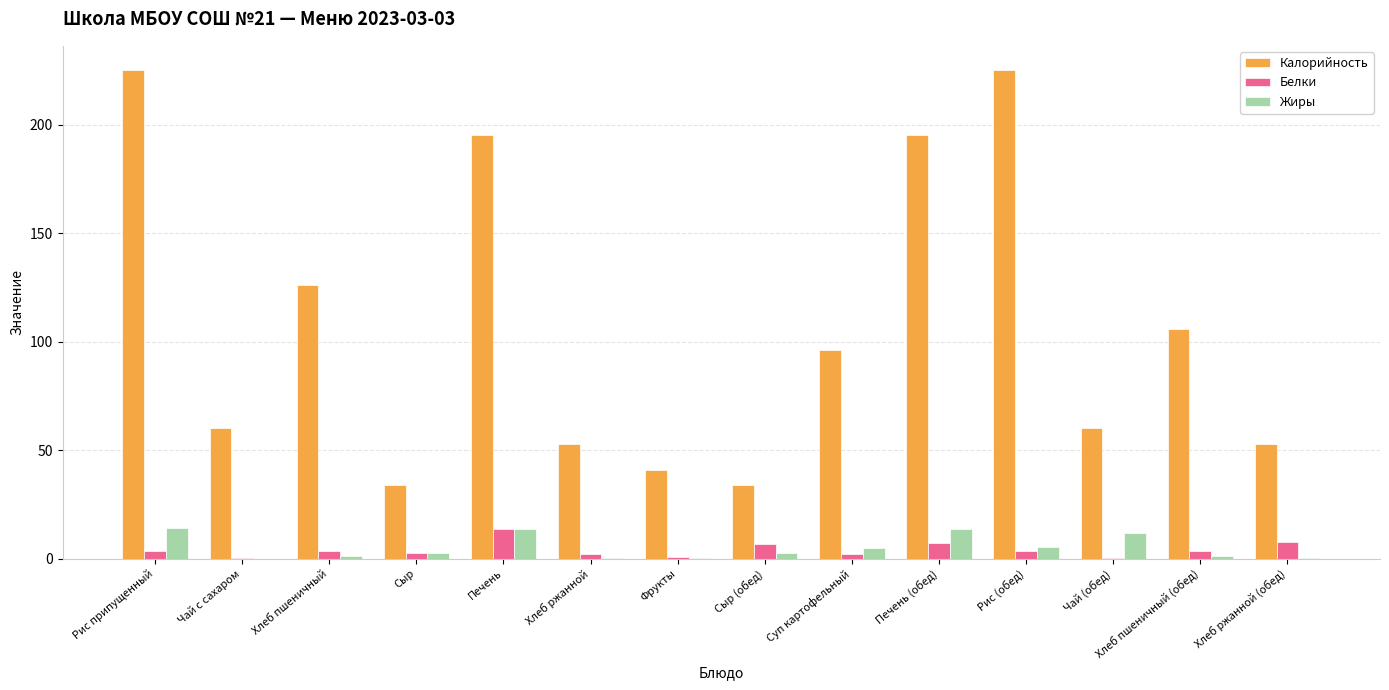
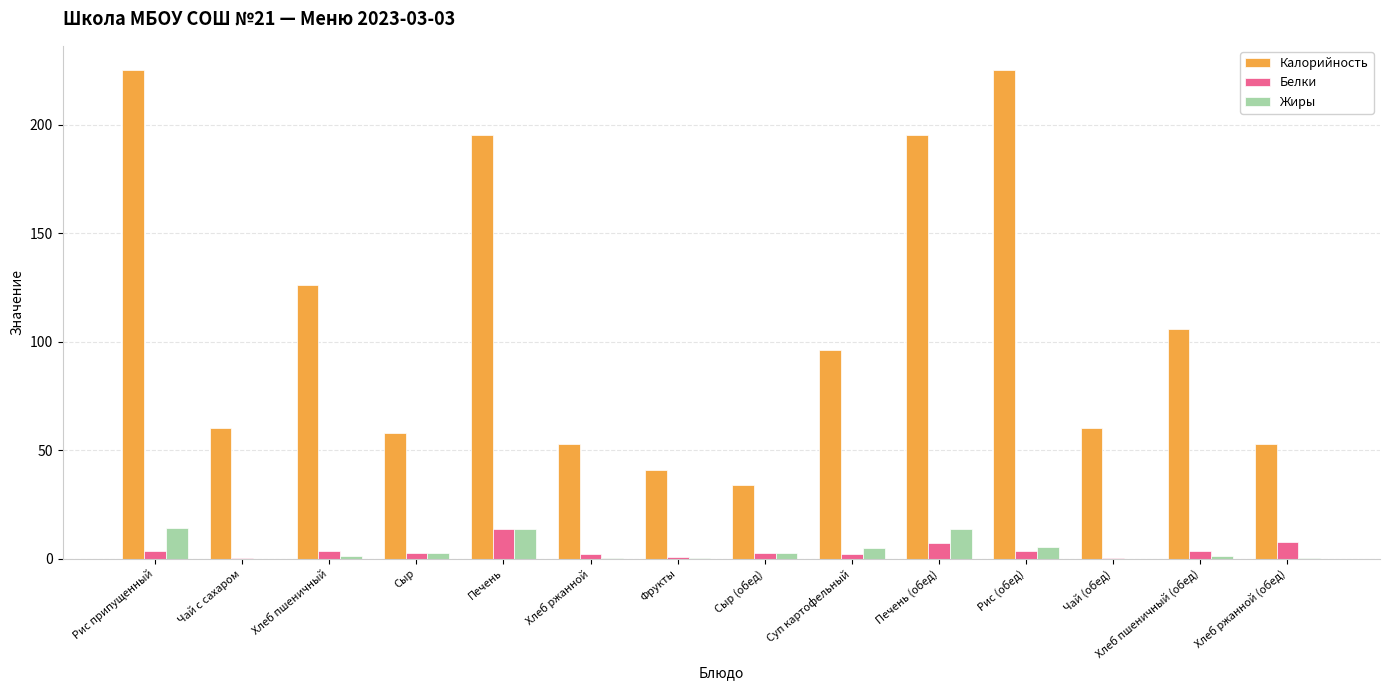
Калорийность, Сыр: 34 -> 58
Белки, Сыр (обед): 7 -> 3
Жиры, Чай (обед): 12 -> 0
